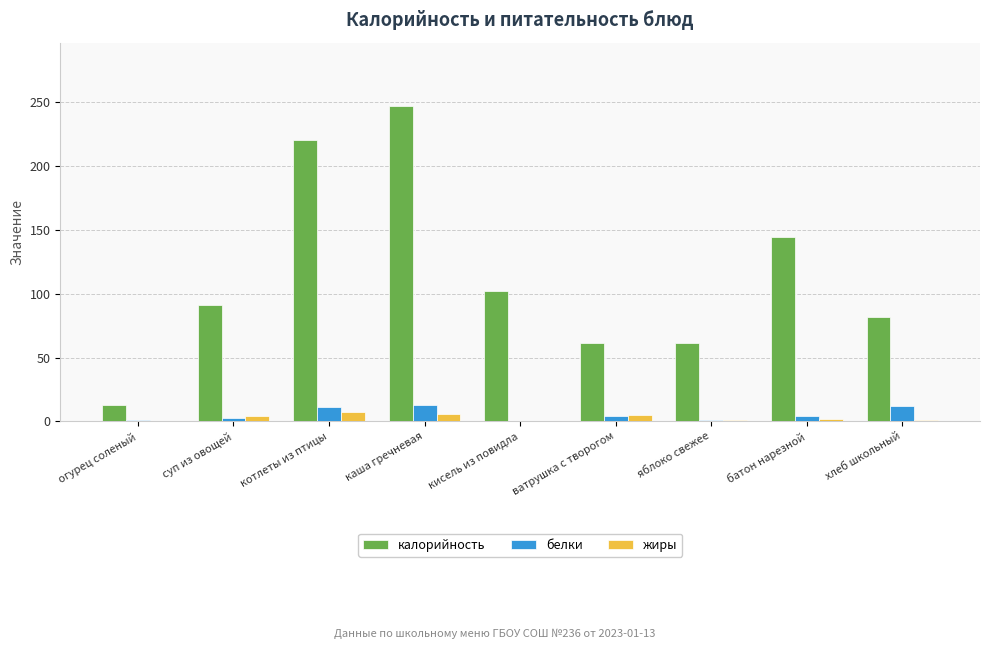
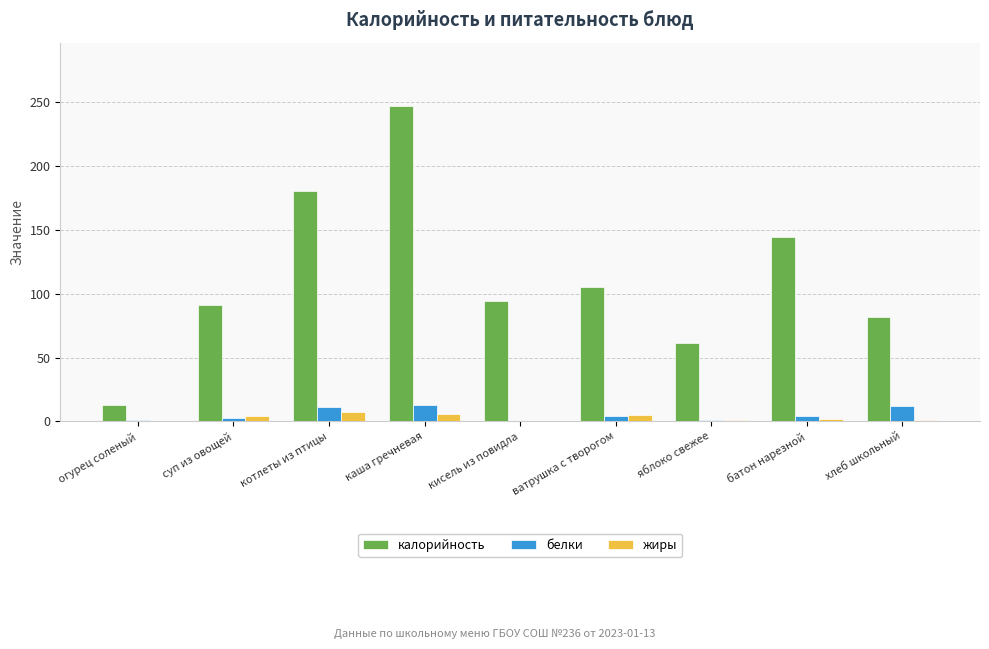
калорийность, котлеты из птицы: 220 -> 180
калорийность, кисель из повидла: 102 -> 94
калорийность, ватрушка с творогом: 61 -> 105
